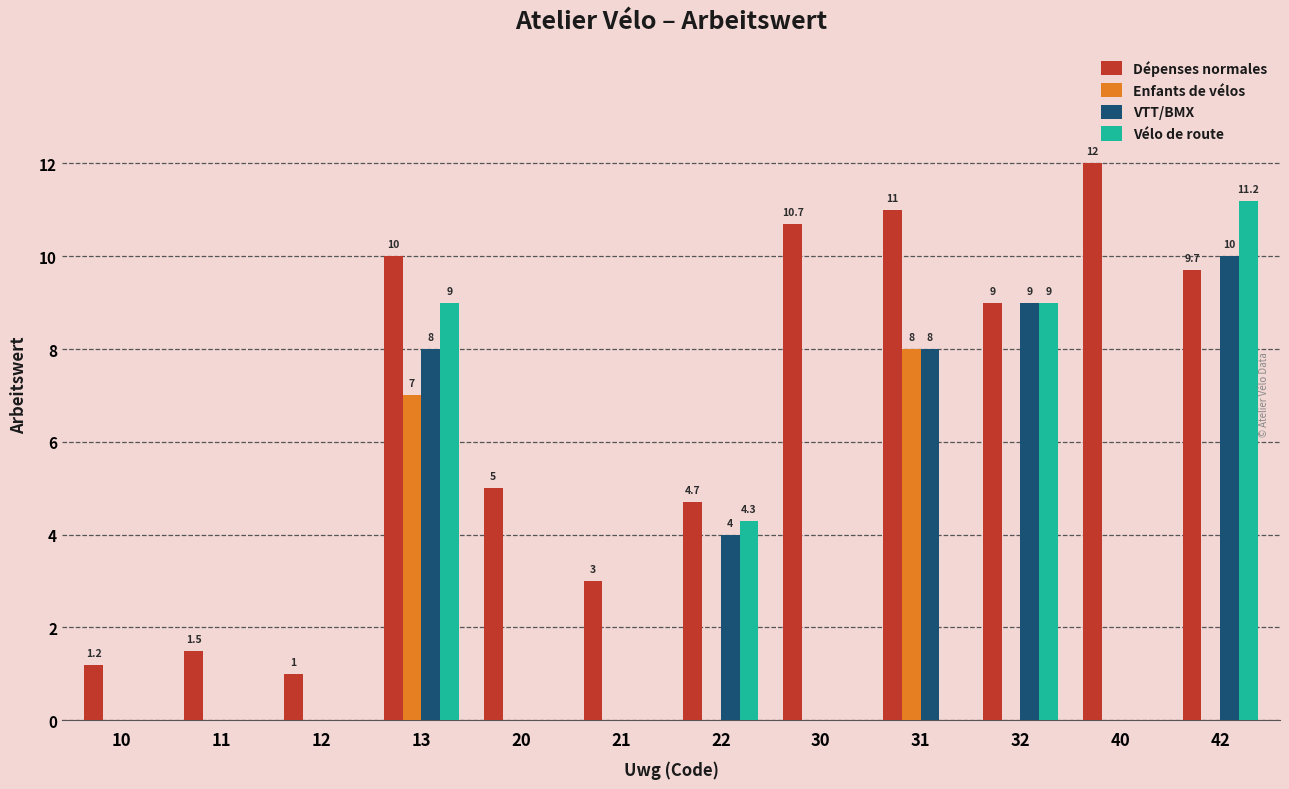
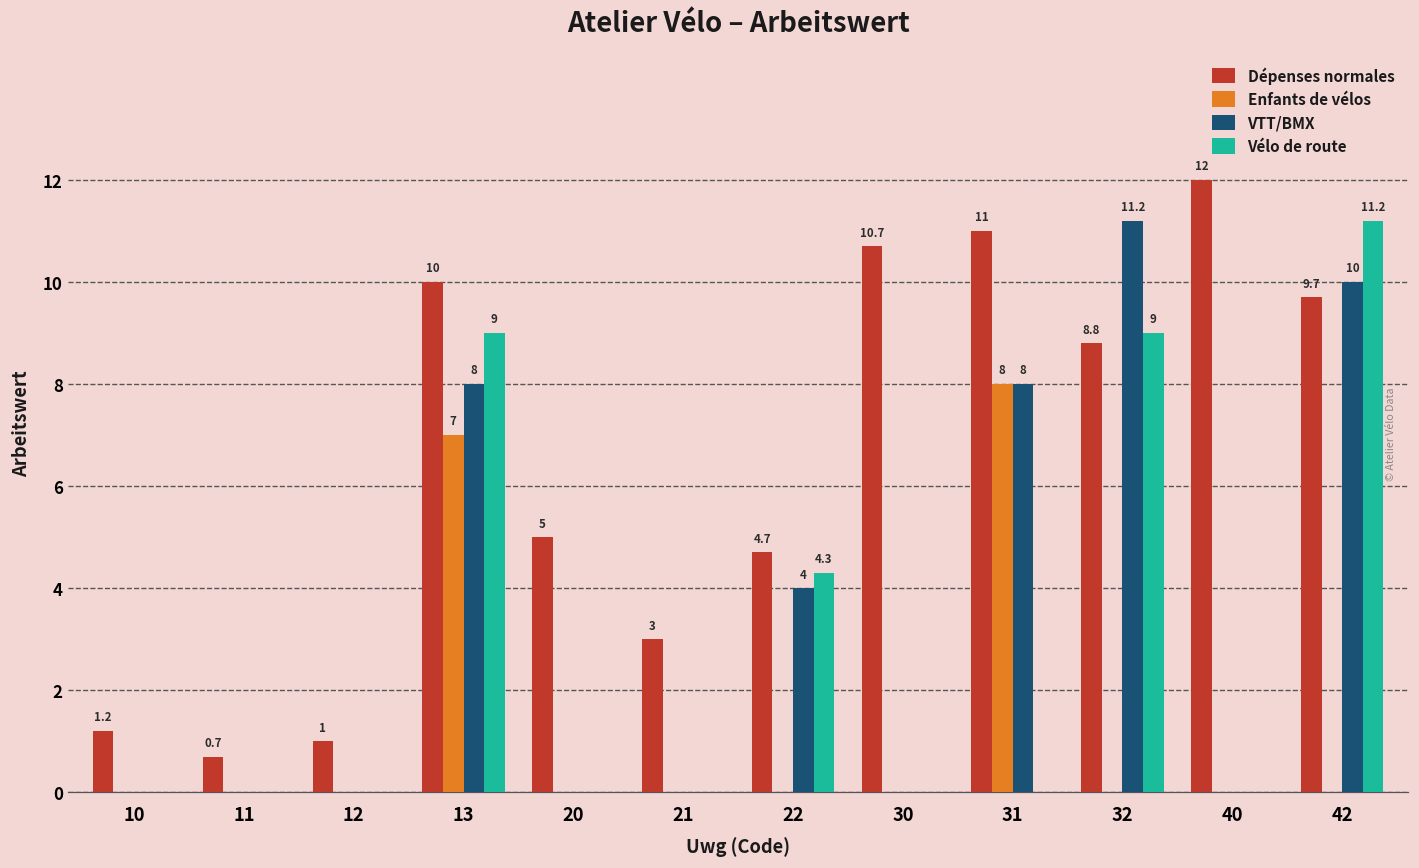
Dépenses normales, 11: 1.5 -> 0.7
Dépenses normales, 32: 9 -> 8.8
VTT/BMX, 32: 9 -> 11.2
